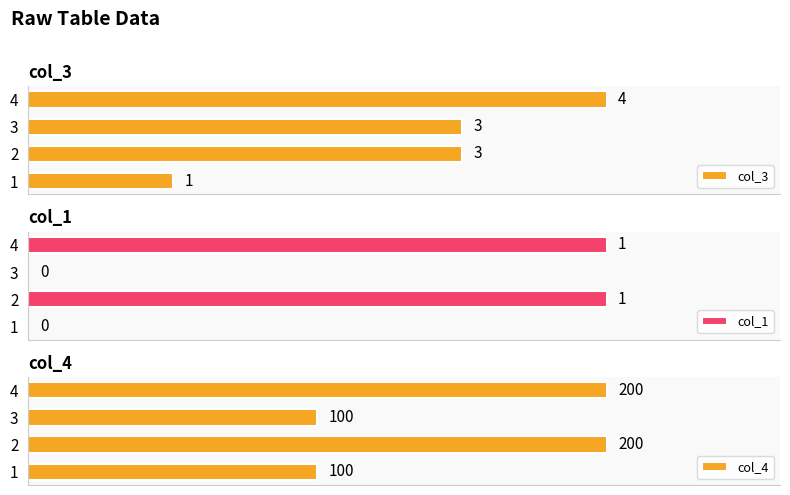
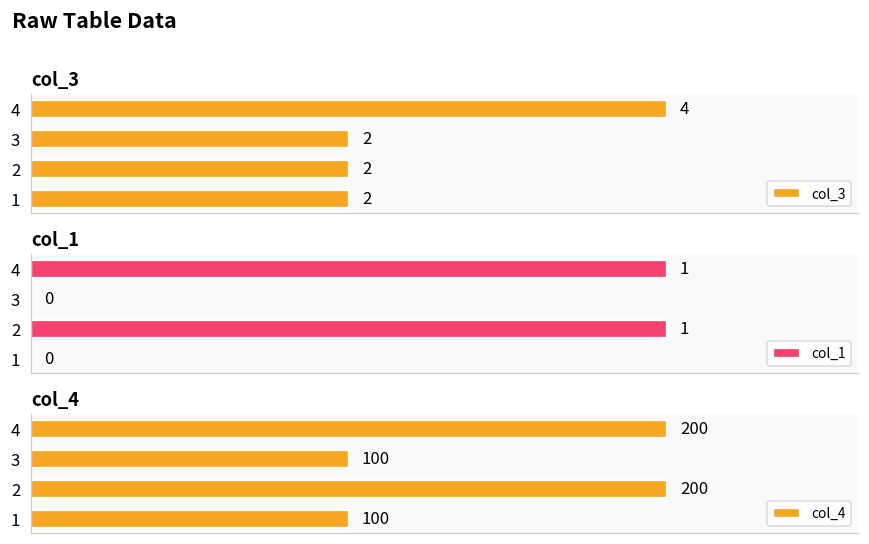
col_3, 3: 3 -> 2
col_3, 2: 3 -> 2
col_3, 1: 1 -> 2
